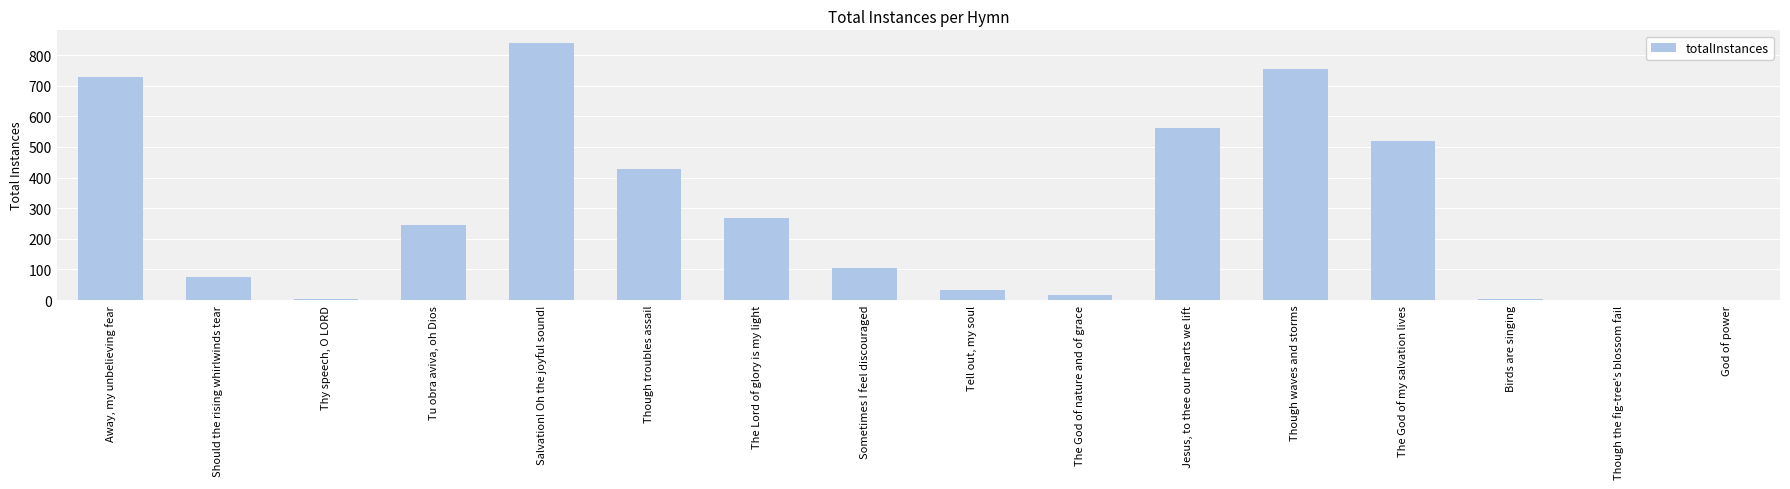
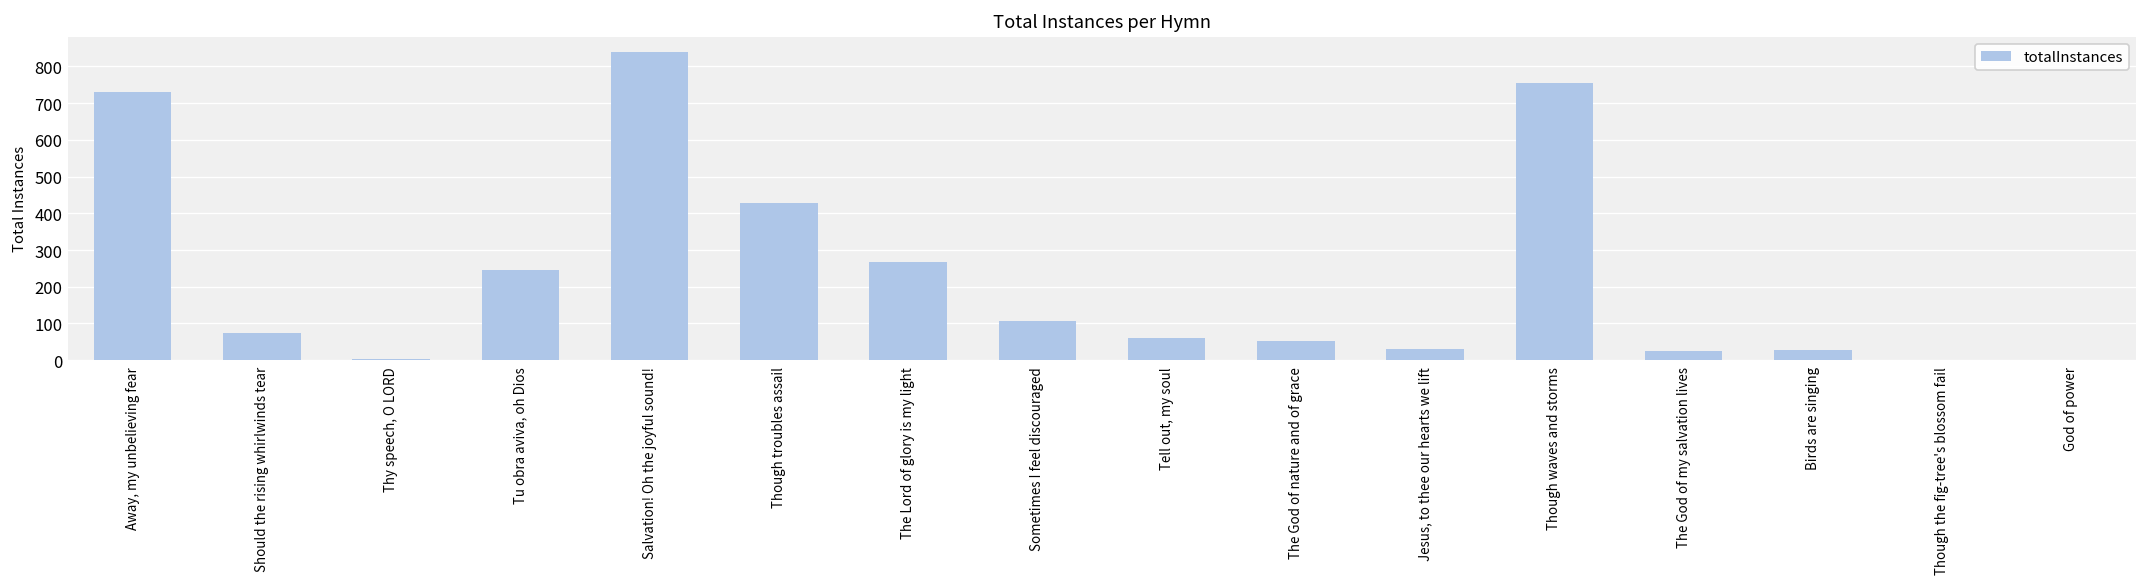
Tell out, my soul: 30 -> 60
The God of nature and of grace: 20 -> 50
Jesus, to thee our hearts we lift: 560 -> 30
The God of my salvation lives: 520 -> 30
Birds are singing: 0 -> 30
